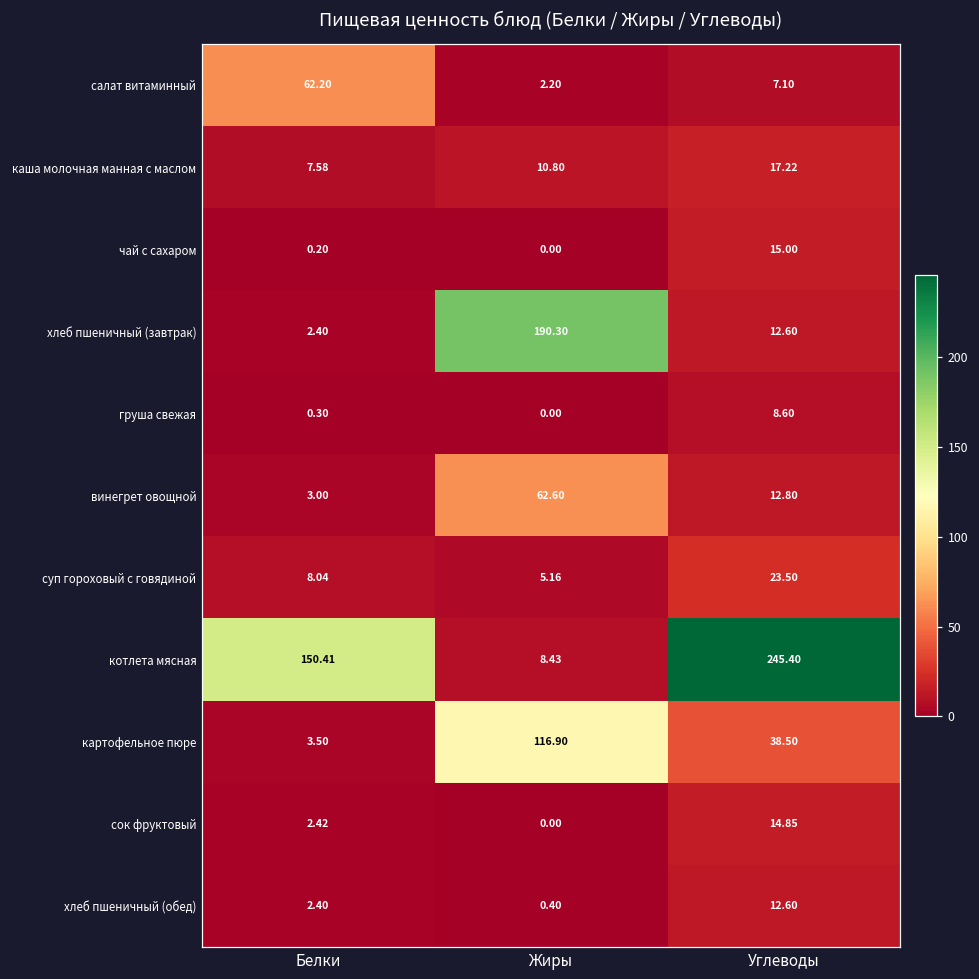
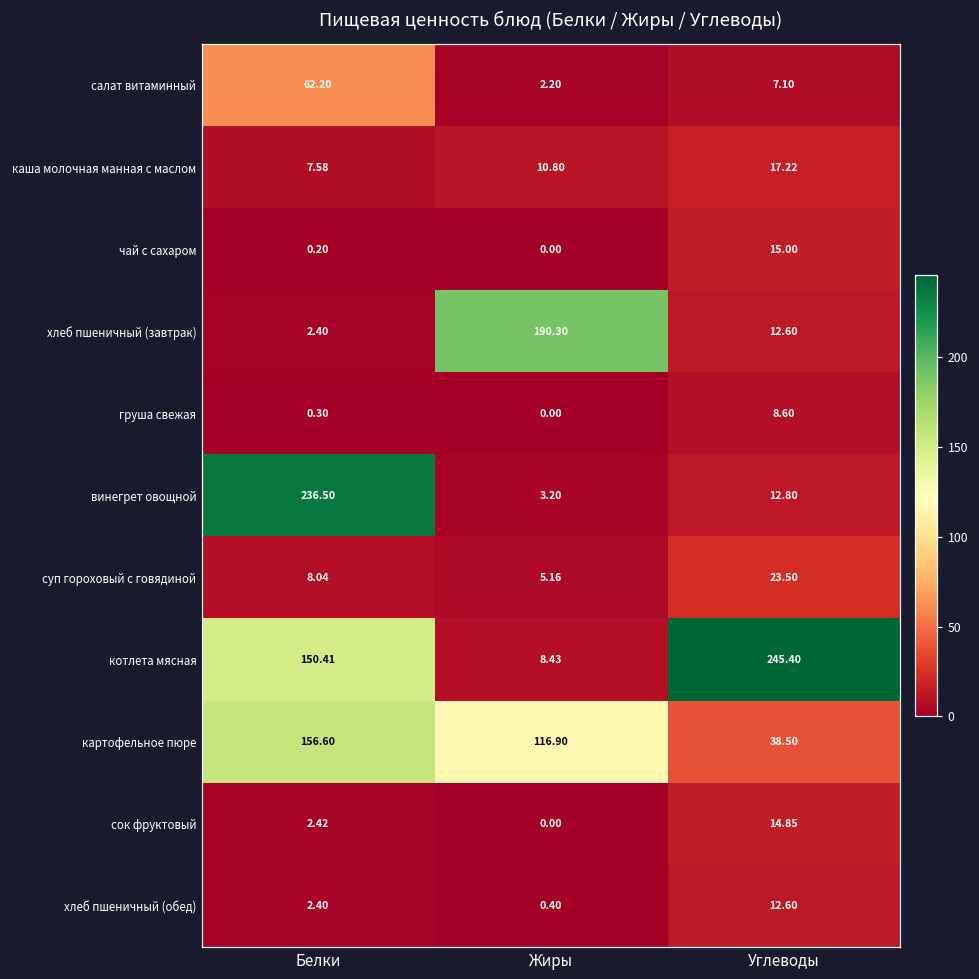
винегрет овощной, Белки: 3.00 -> 236.50
винегрет овощной, Жиры: 62.60 -> 3.20
картофельное пюре, Белки: 3.50 -> 156.60
